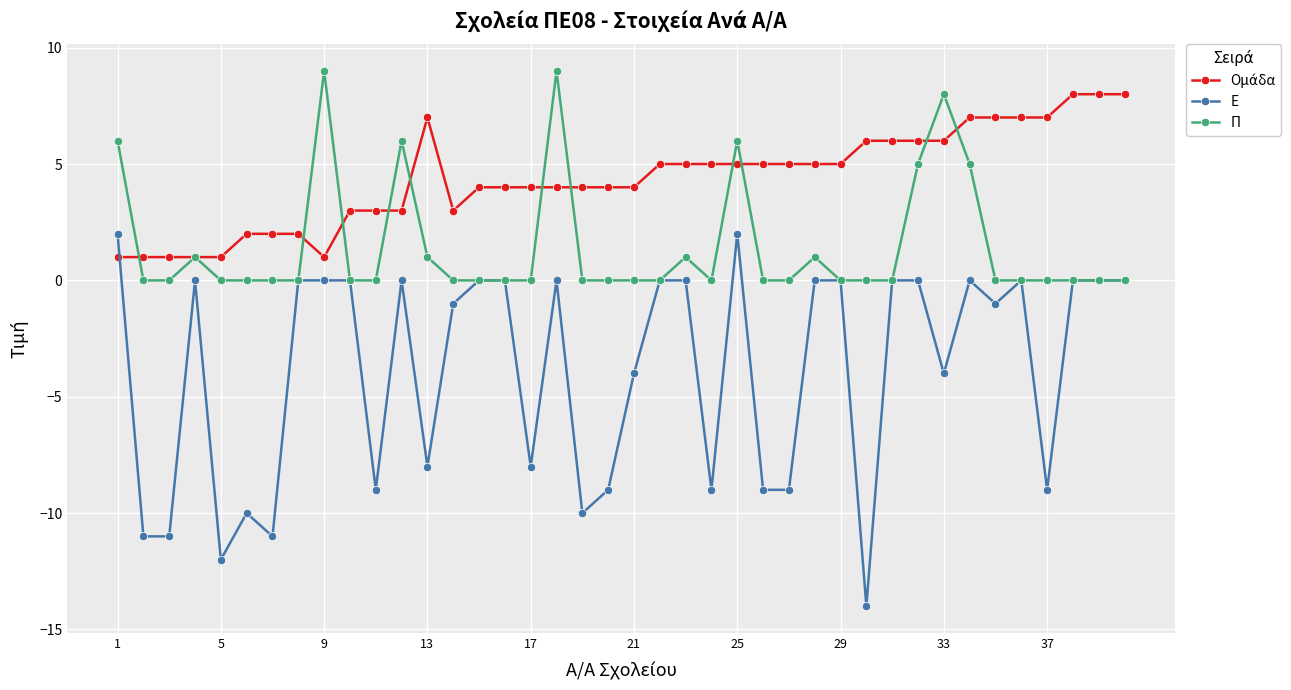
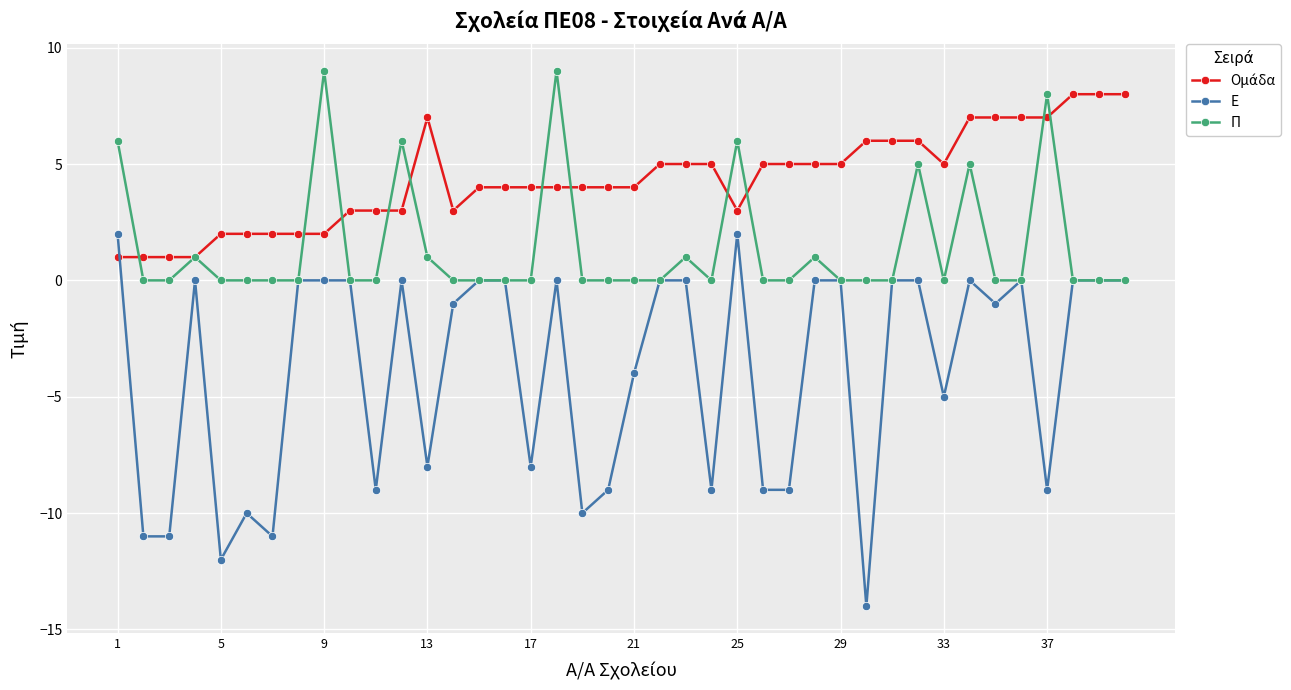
Ομάδα, 5: 1 -> 2
Ομάδα, 9: 1 -> 2
Ομάδα, 25: 5 -> 3
Ομάδα, 33: 6 -> 5
Ε, 33: -4 -> -5
Π, 33: 8 -> 0
Π, 37: 0 -> 8
